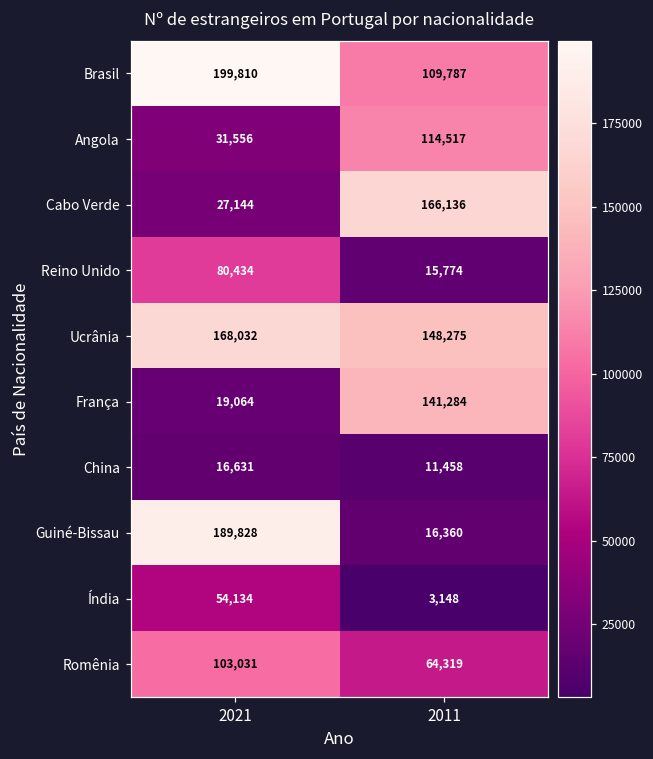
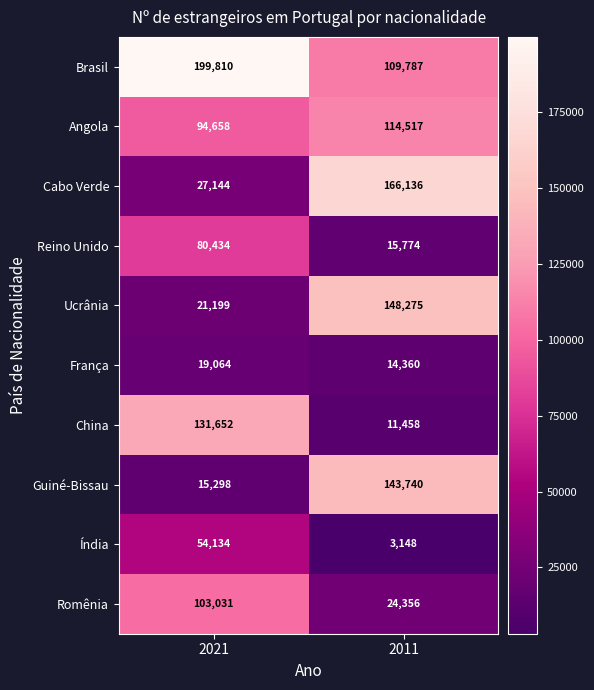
Angola, 2021: 31,556 -> 94,658
Ucrânia, 2021: 168,032 -> 21,199
França, 2011: 141,284 -> 14,360
China, 2021: 16,631 -> 131,652
Guiné-Bissau, 2021: 189,828 -> 15,298
Guiné-Bissau, 2011: 16,360 -> 143,740
Romênia, 2011: 64,319 -> 24,356
